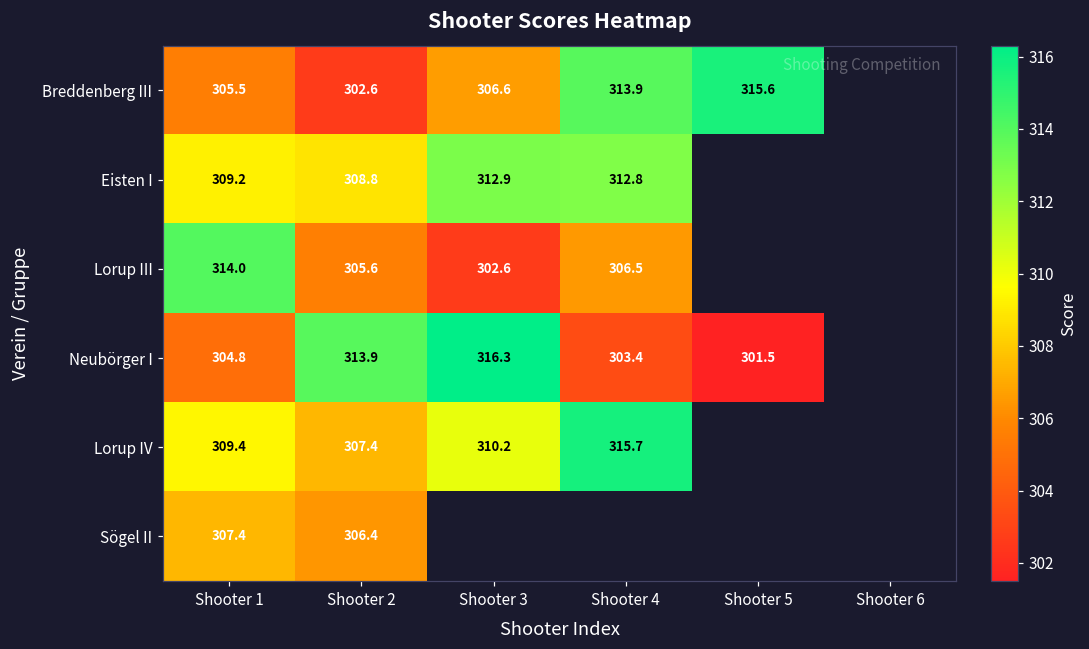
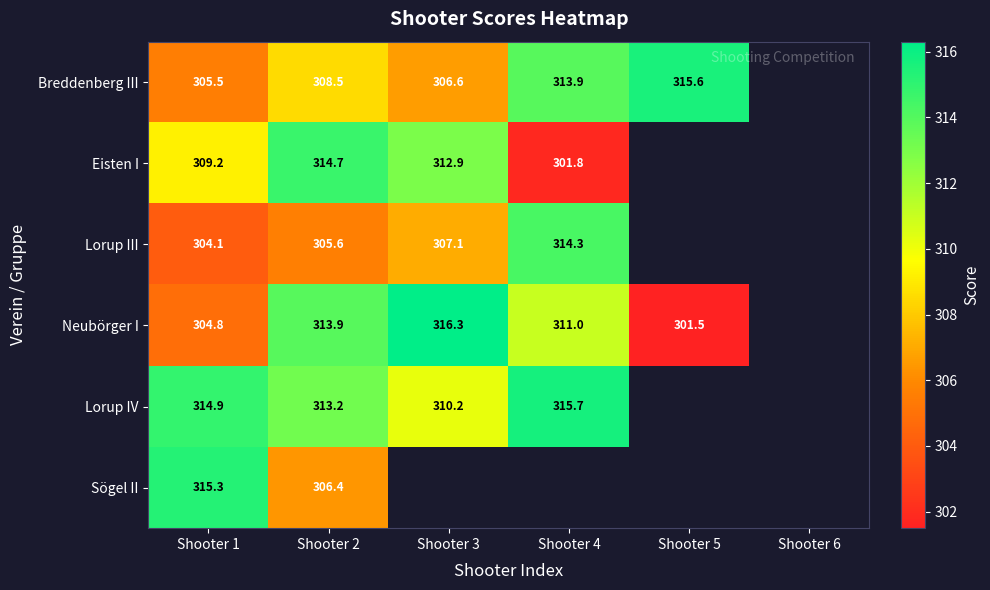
Breddenberg III, Shooter 2: 302.6 -> 308.5
Eisten I, Shooter 2: 308.8 -> 314.7
Eisten I, Shooter 4: 312.8 -> 301.8
Lorup III, Shooter 1: 314.0 -> 304.1
Lorup III, Shooter 3: 302.6 -> 307.1
Lorup III, Shooter 4: 306.5 -> 314.3
Neubörger I, Shooter 4: 303.4 -> 311.0
Lorup IV, Shooter 1: 309.4 -> 314.9
Lorup IV, Shooter 2: 307.4 -> 313.2
Sögel II, Shooter 1: 307.4 -> 315.3
